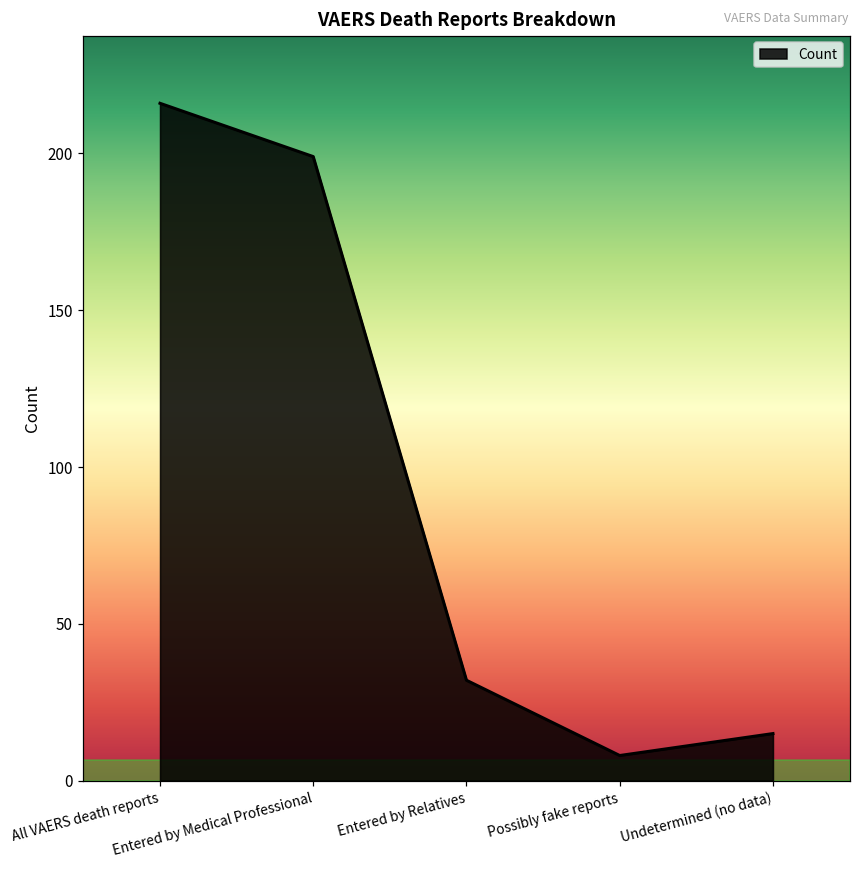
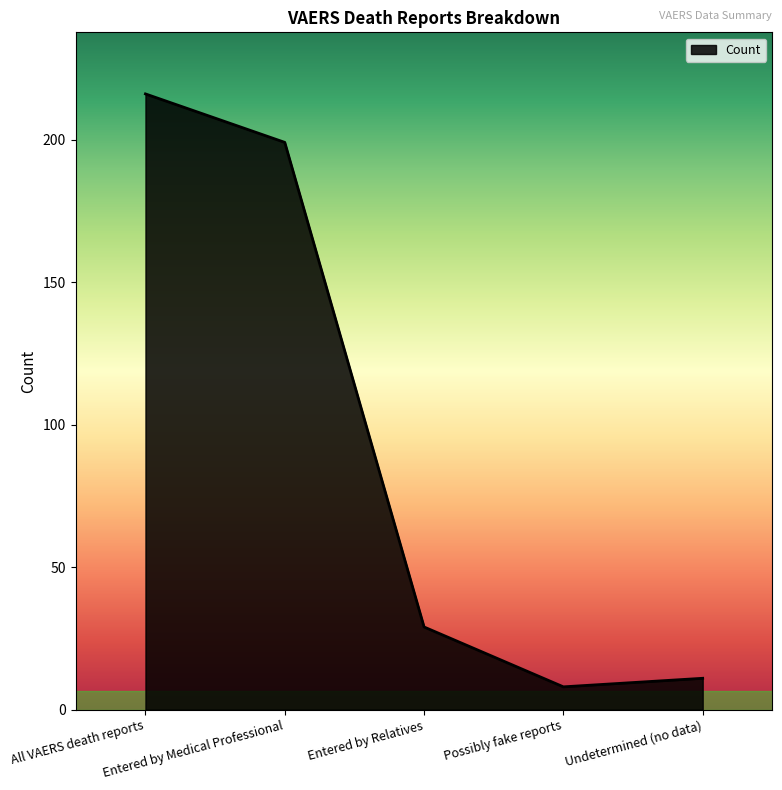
Entered by Relatives: 32 -> 29
Undetermined (no data): 15 -> 11
